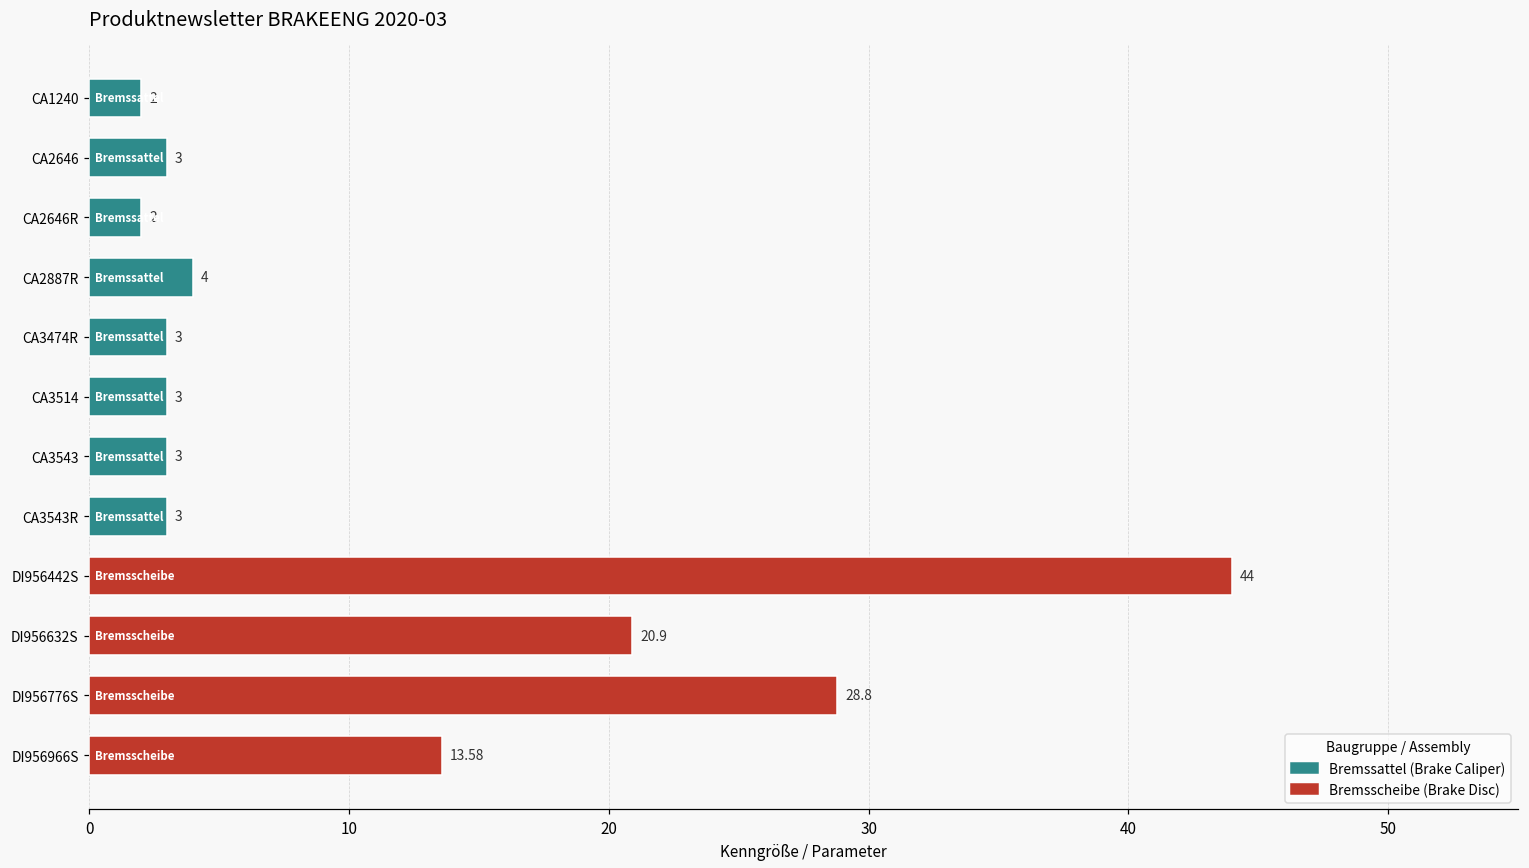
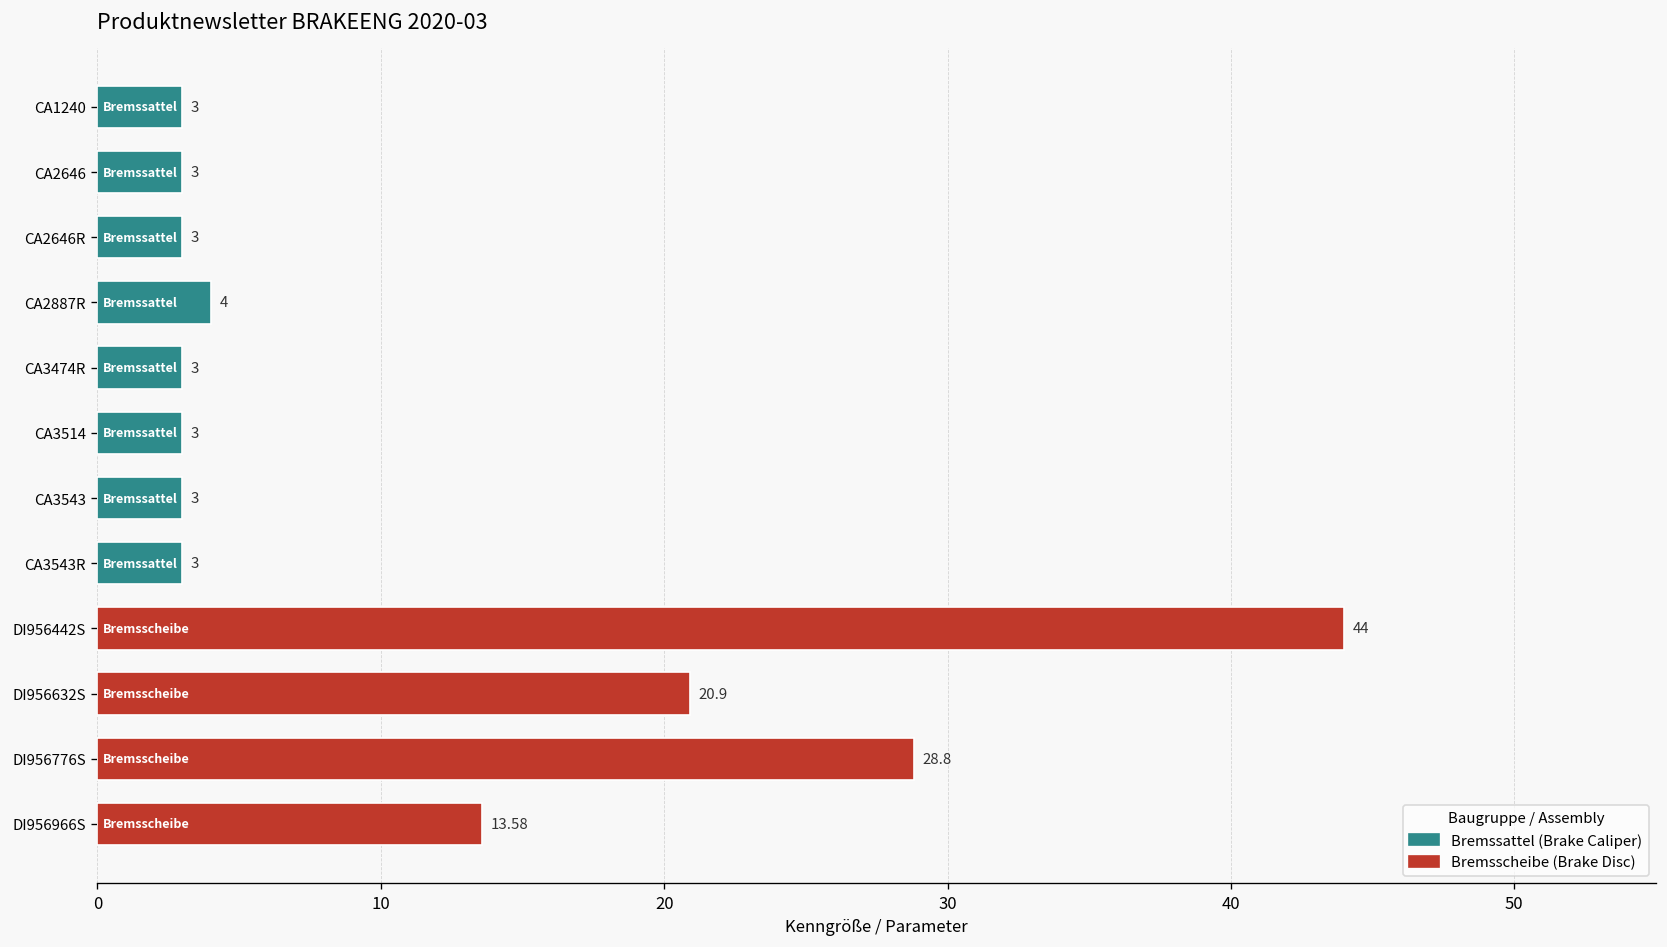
CA1240: 2 -> 3
CA2646R: 2 -> 3
